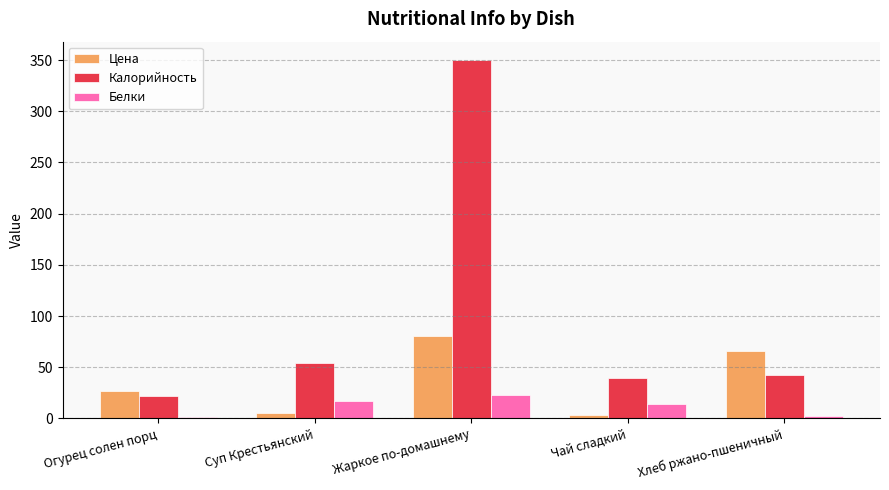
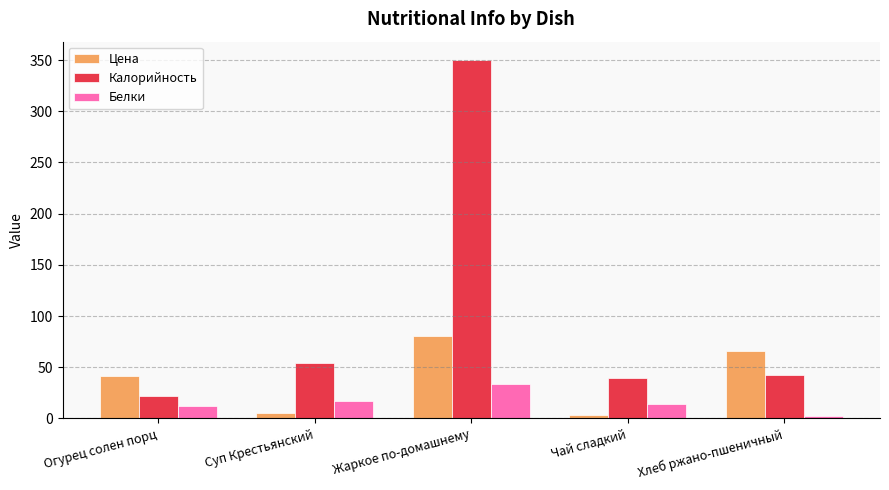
Цена, Огурец солен порц: 27 -> 42
Белки, Огурец солен порц: 1 -> 12
Белки, Жаркое по-домашнему: 23 -> 34
